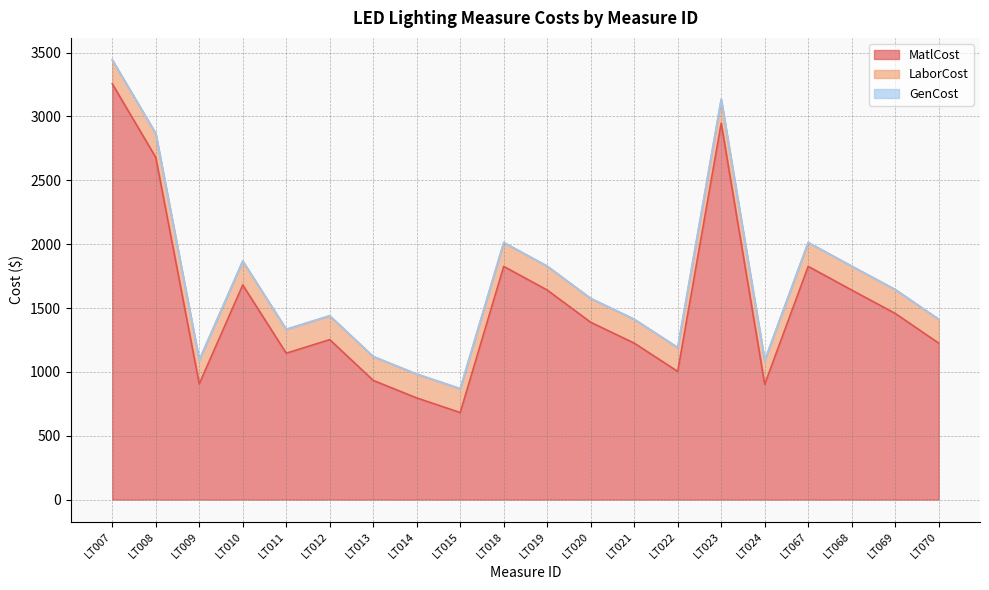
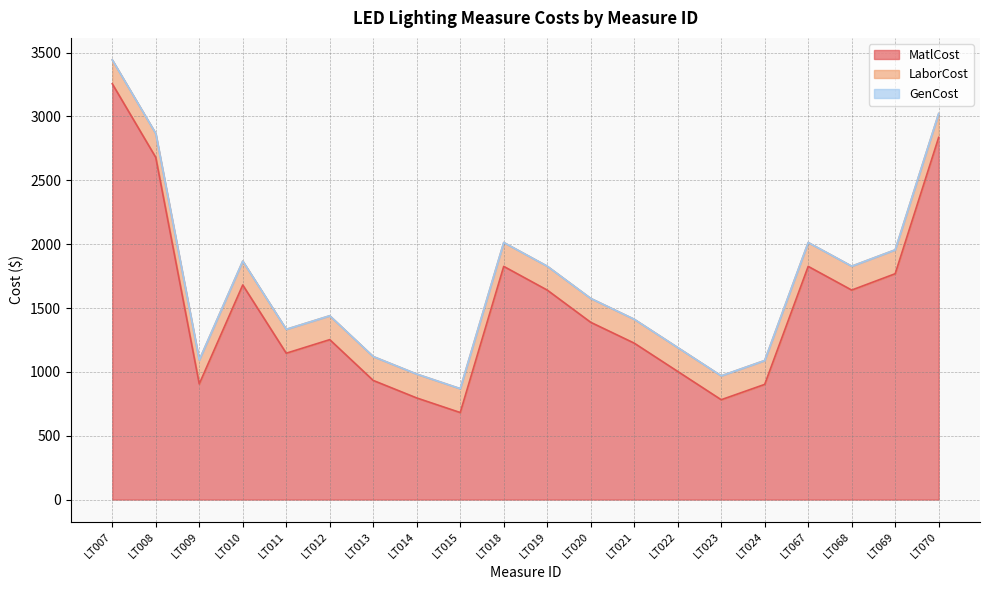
MatlCost, LT023: 2950 -> 780
MatlCost, LT069: 1460 -> 1770
MatlCost, LT070: 1230 -> 2840
